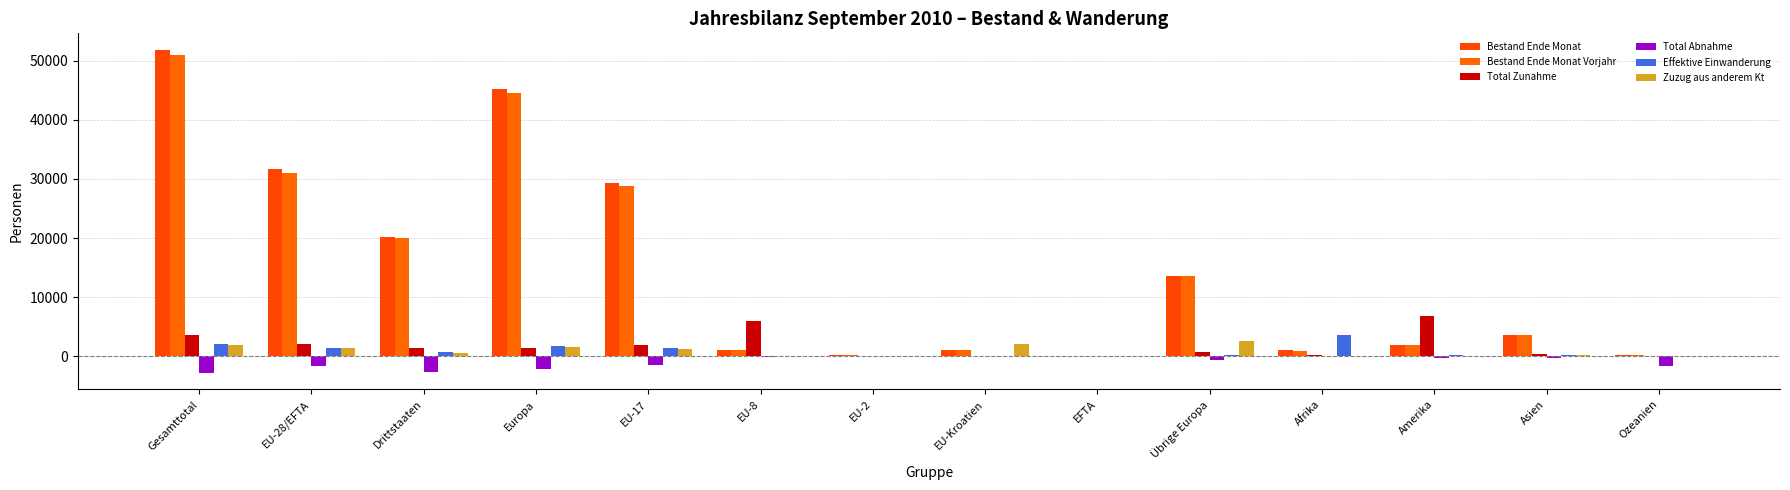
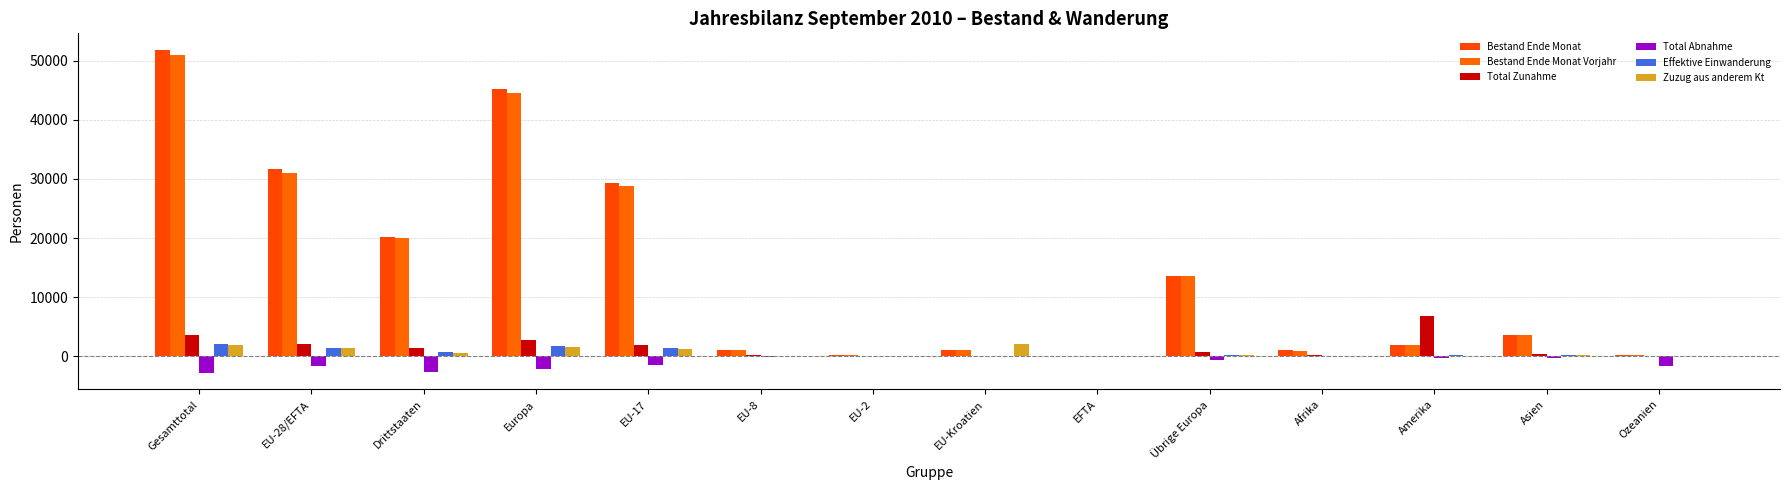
Total Zunahme, Europa: 1000 -> 3000
Total Zunahme, EU-8: 6000 -> 0
Zuzug aus anderem Kt, Übrige Europa: 2000 -> 0
Effektive Einwanderung, Afrika: 4000 -> 0
